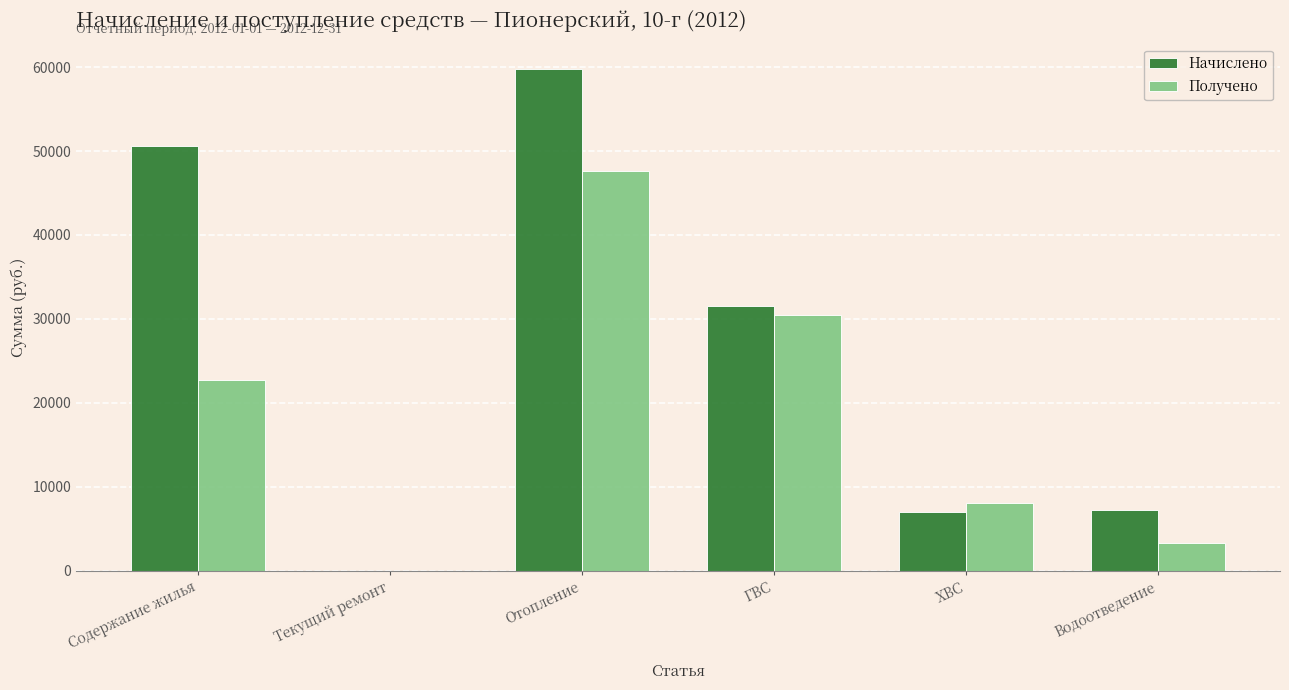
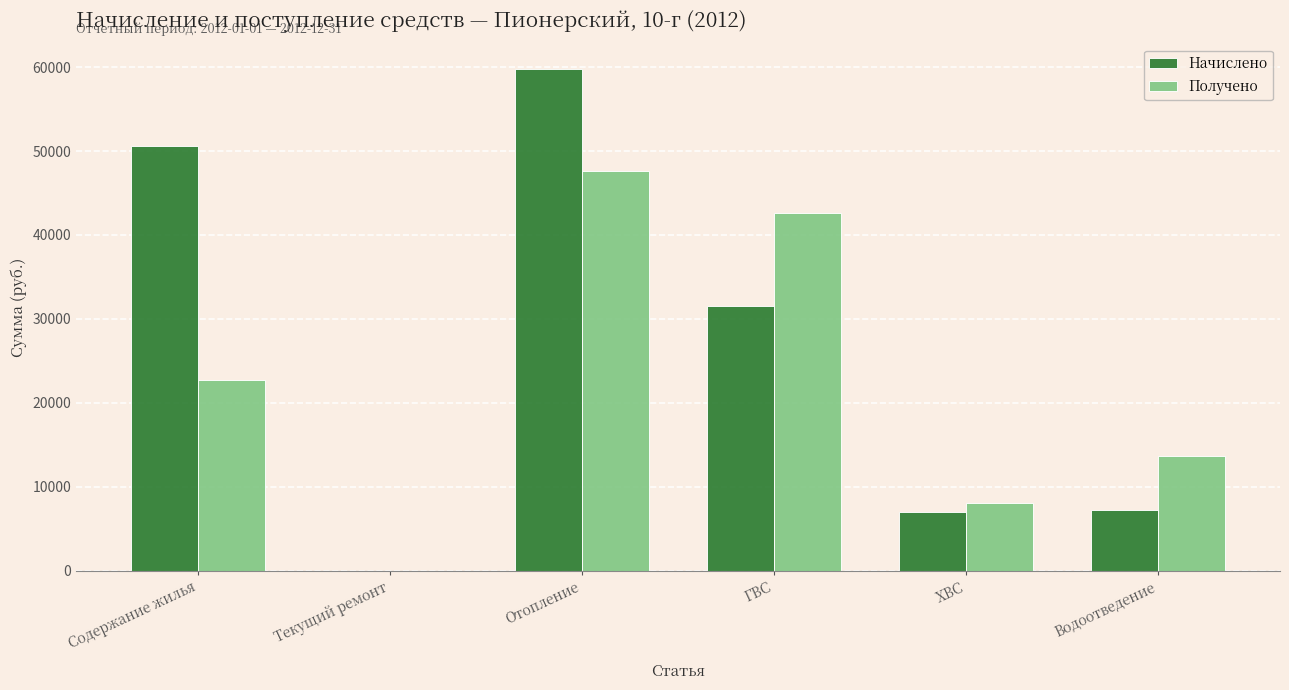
Получено, ГВС: 30000 -> 43000
Получено, Водоотведение: 3000 -> 14000
